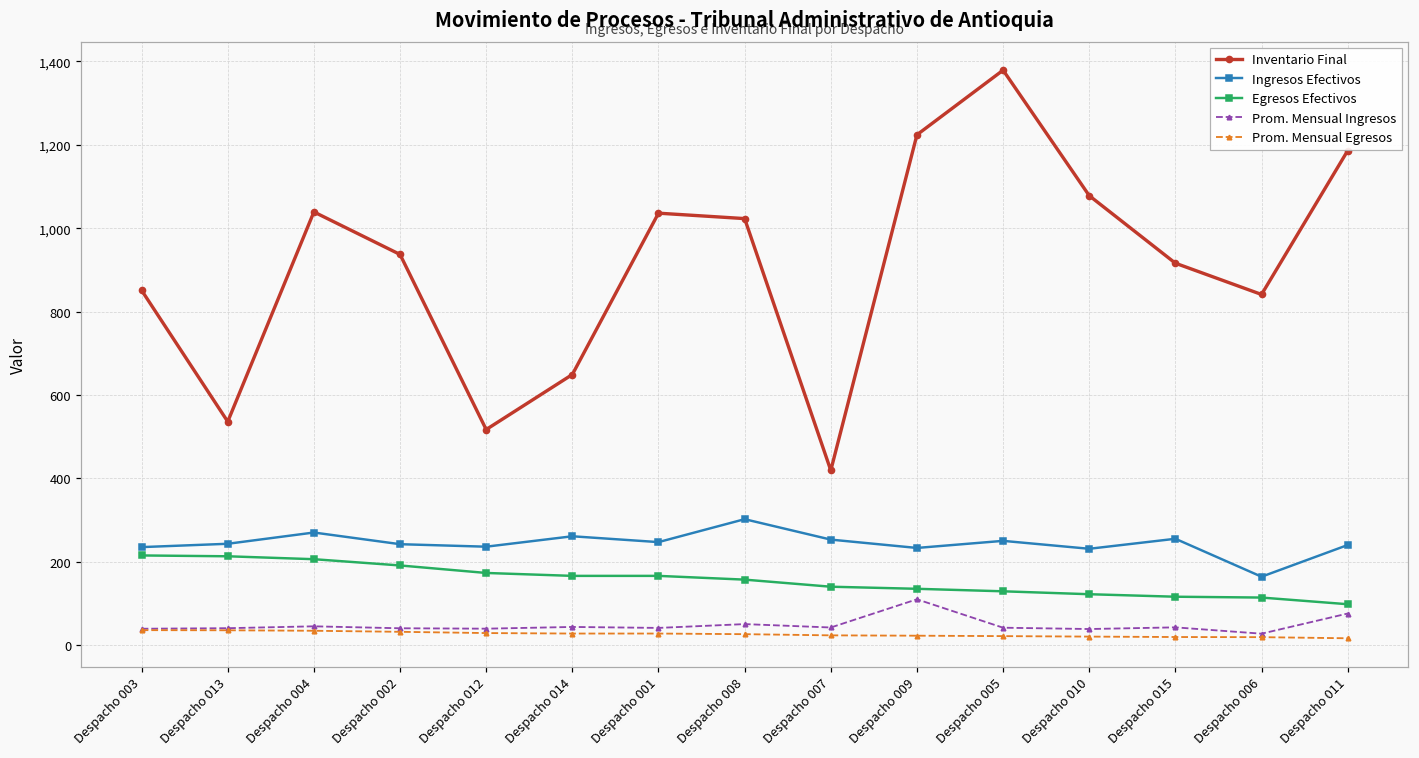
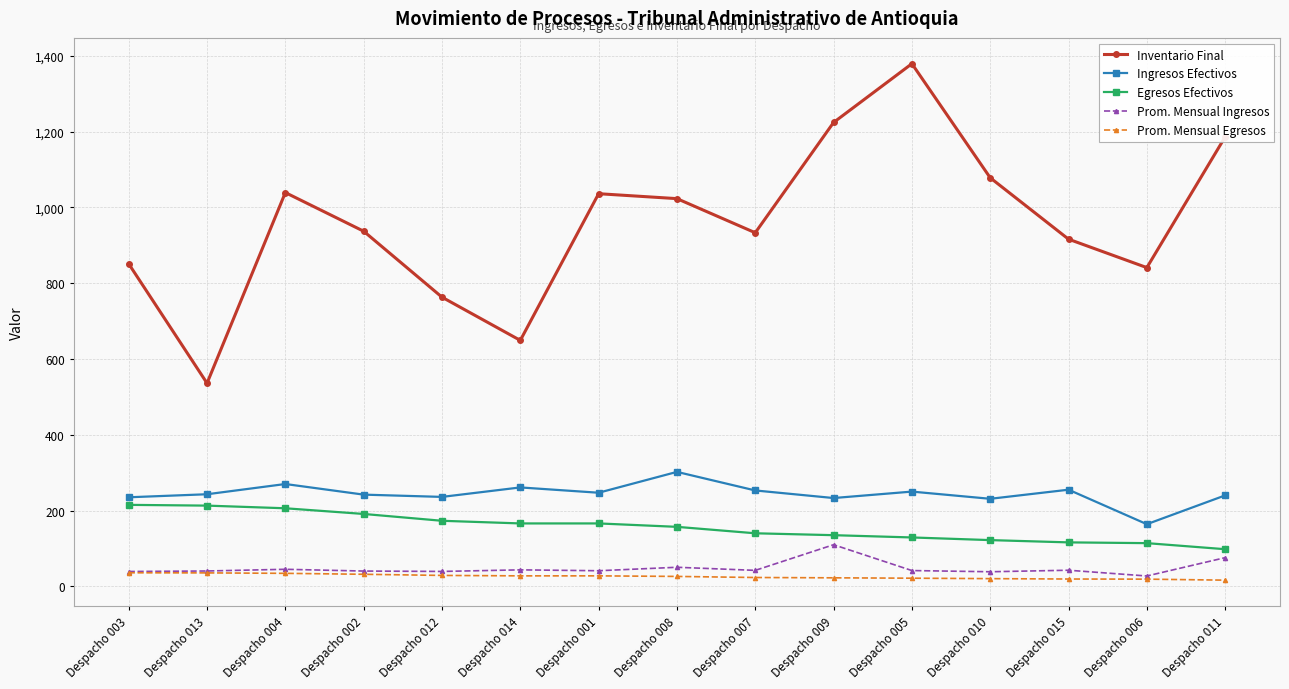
Inventario Final, Despacho 012: 520 -> 760
Inventario Final, Despacho 007: 420 -> 930
